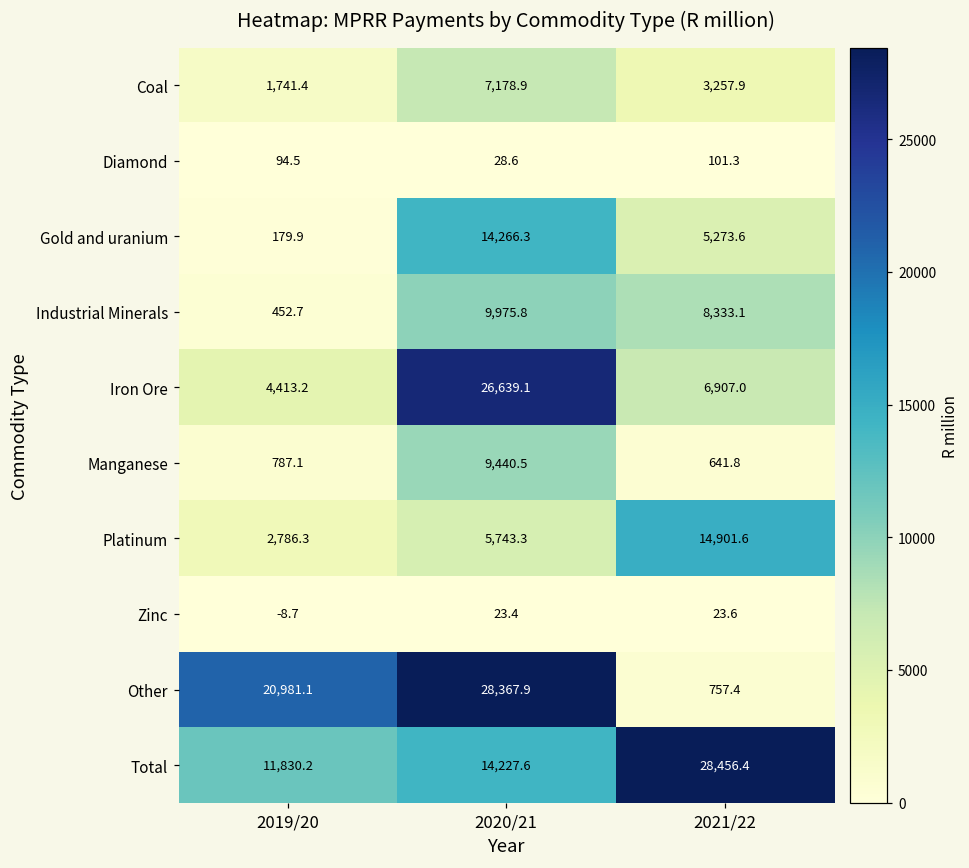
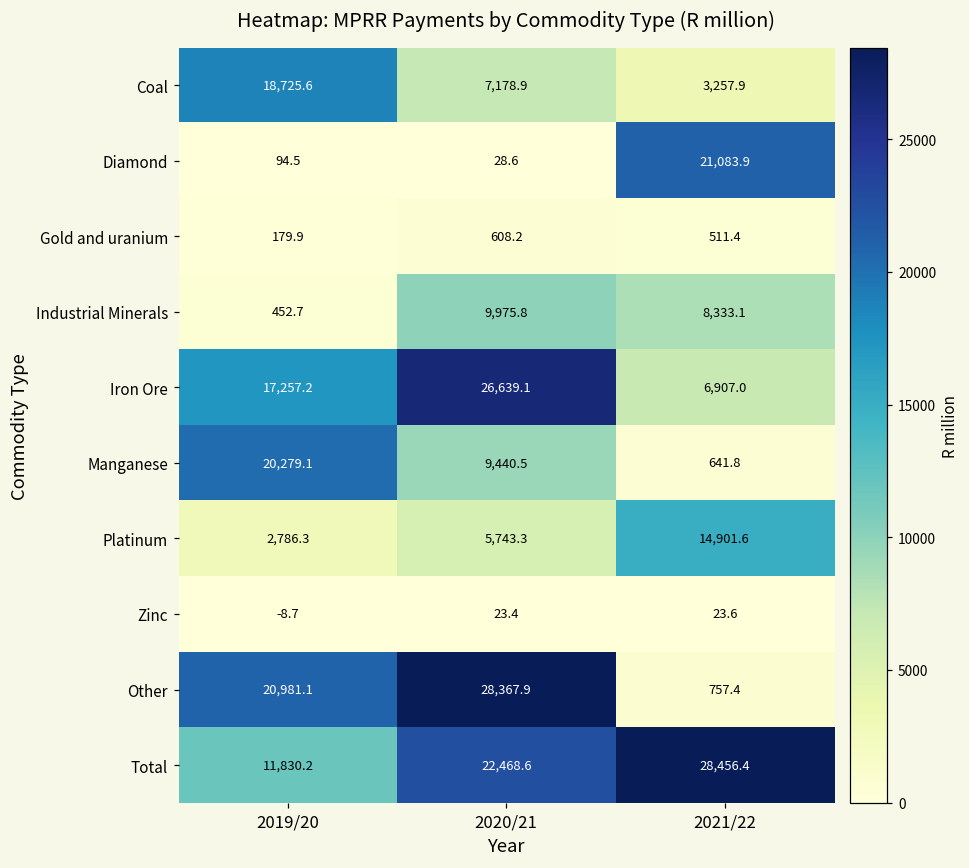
Coal, 2019/20: 1,741.4 -> 18,725.6
Diamond, 2021/22: 101.3 -> 21,083.9
Gold and uranium, 2020/21: 14,266.3 -> 608.2
Gold and uranium, 2021/22: 5,273.6 -> 511.4
Iron Ore, 2019/20: 4,413.2 -> 17,257.2
Manganese, 2019/20: 787.1 -> 20,279.1
Total, 2020/21: 14,227.6 -> 22,468.6
